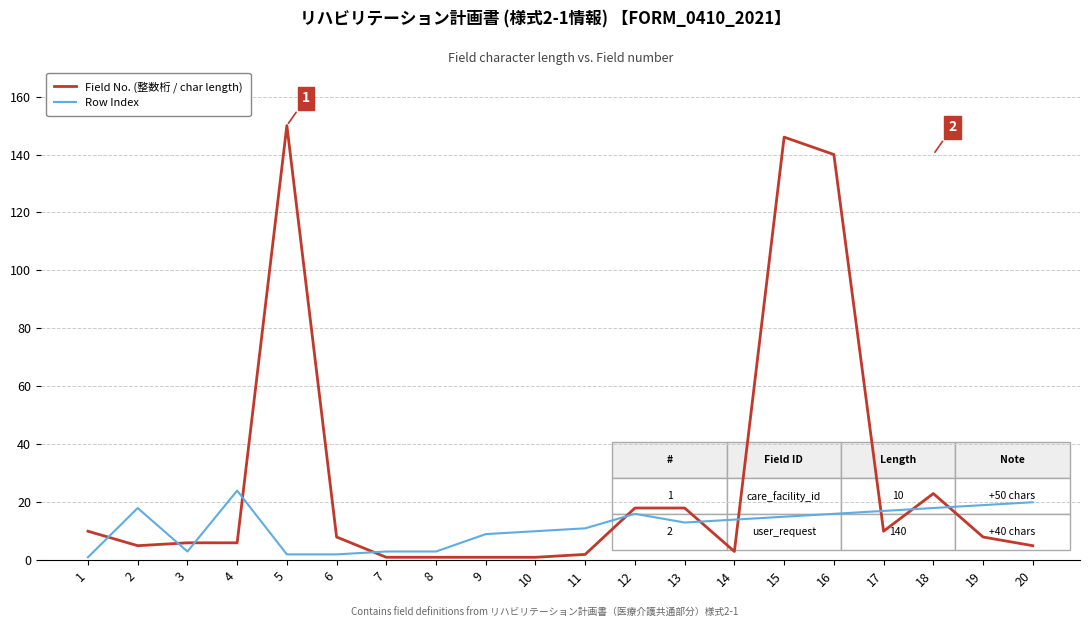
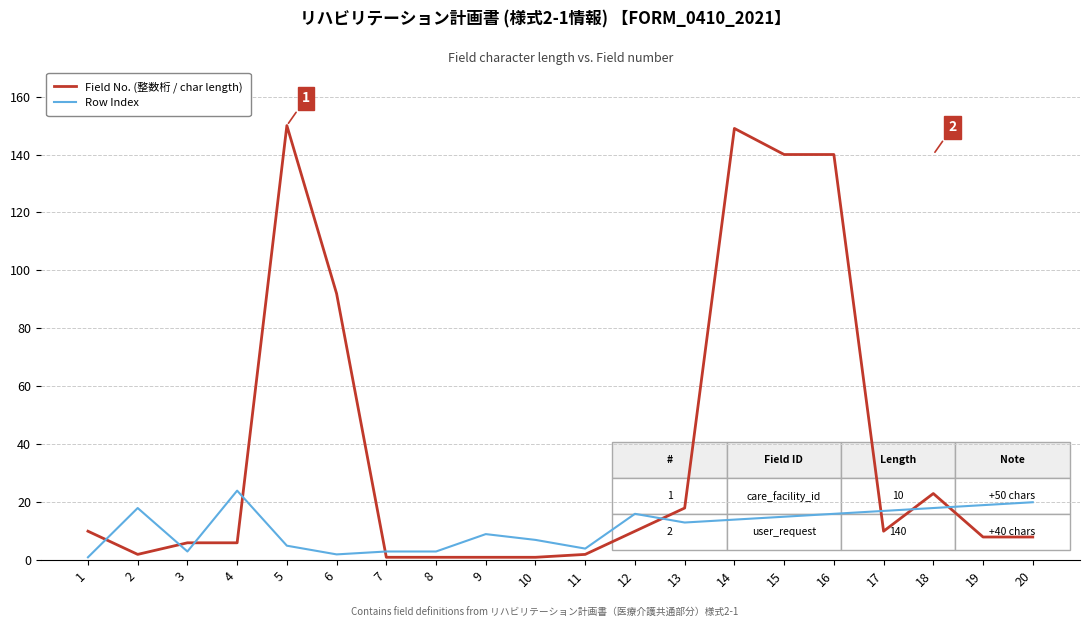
Field No. (整数桁 / char length), 2: 5 -> 2
Row Index, 5: 2 -> 5
Field No. (整数桁 / char length), 6: 8 -> 92
Row Index, 10: 10 -> 7
Row Index, 11: 11 -> 4
Field No. (整数桁 / char length), 12: 18 -> 10
Field No. (整数桁 / char length), 14: 3 -> 149
Field No. (整数桁 / char length), 15: 146 -> 140
Field No. (整数桁 / char length), 20: 5 -> 8
